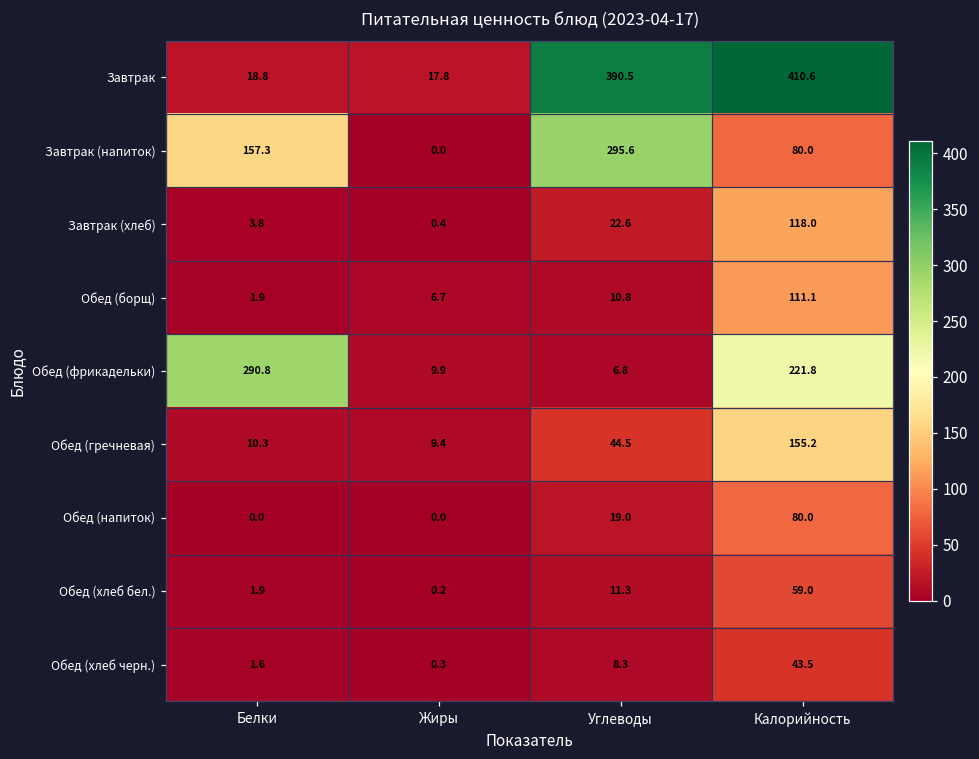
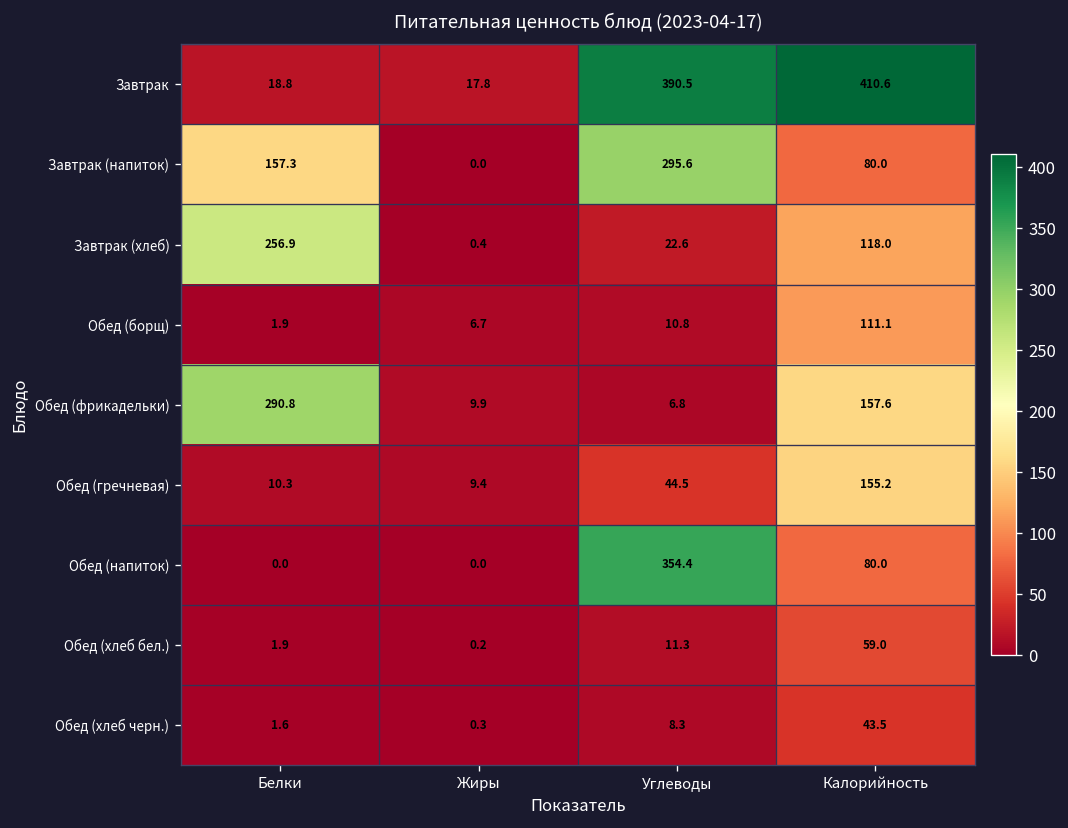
Завтрак (хлеб), Белки: 3.8 -> 256.9
Обед (фрикадельки), Калорийность: 221.8 -> 157.6
Обед (напиток), Углеводы: 19.0 -> 354.4
